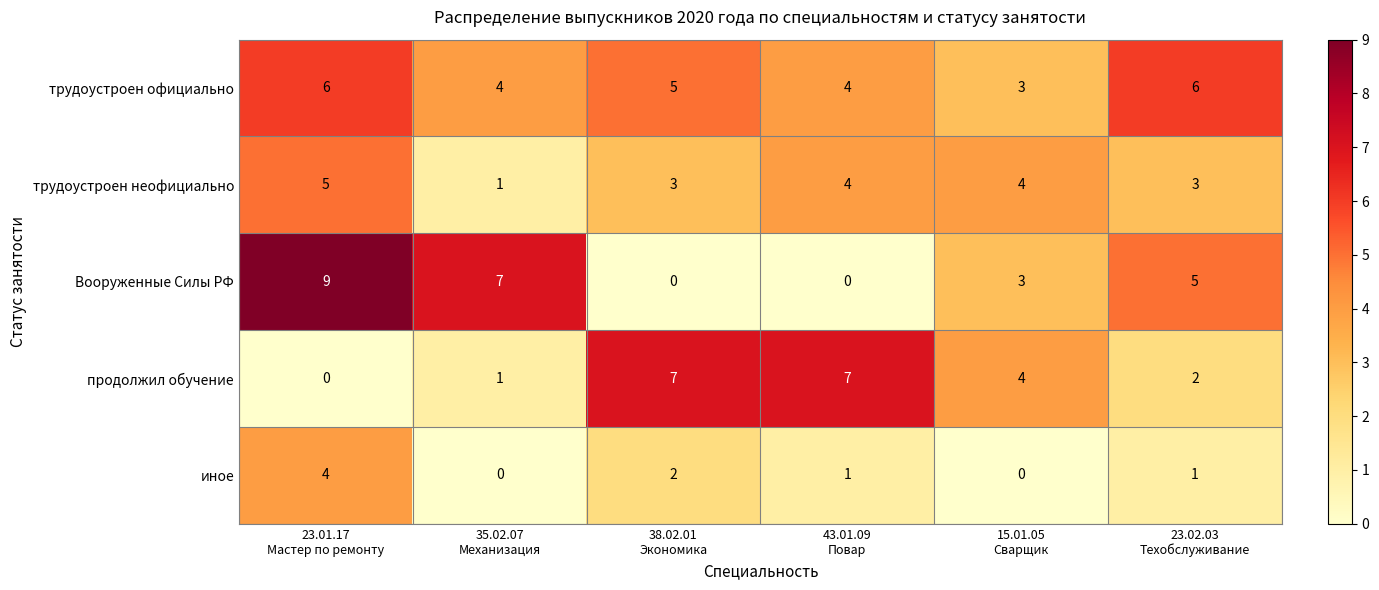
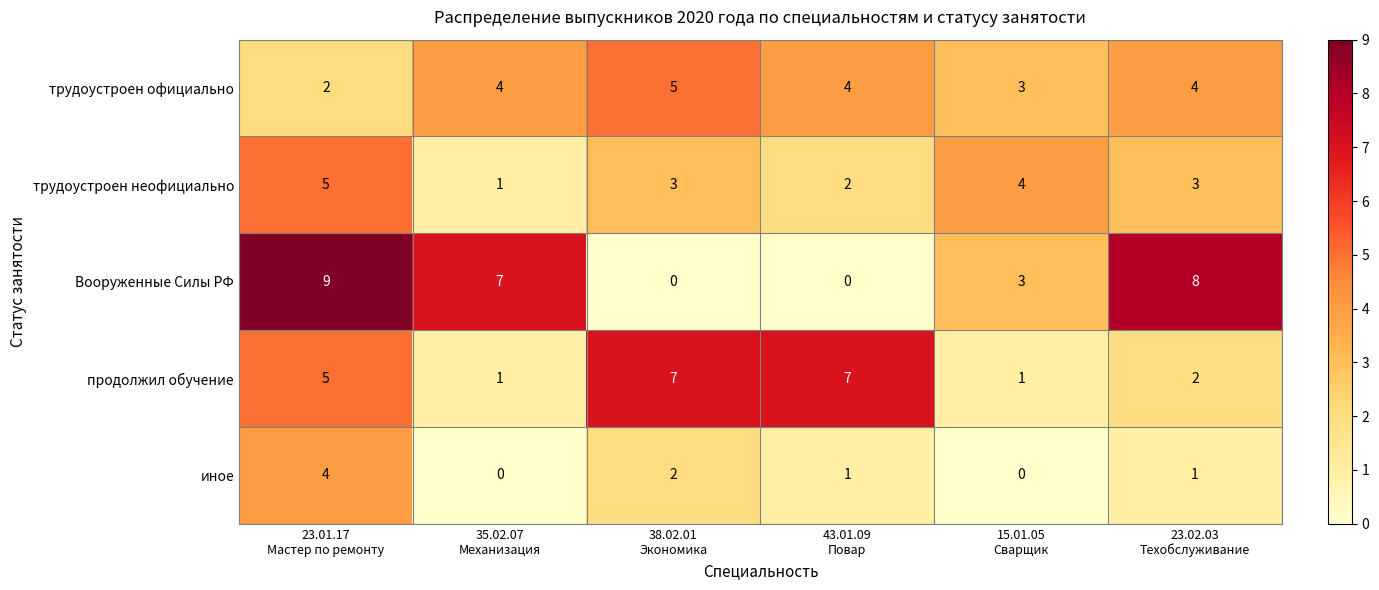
трудоустроен официально, 23.01.17 Мастер по ремонту: 6 -> 2
трудоустроен официально, 23.02.03 Техобслуживание: 6 -> 4
трудоустроен неофициально, 43.01.09 Повар: 4 -> 2
Вооруженные Силы РФ, 23.02.03 Техобслуживание: 5 -> 8
продолжил обучение, 23.01.17 Мастер по ремонту: 0 -> 5
продолжил обучение, 15.01.05 Сварщик: 4 -> 1
